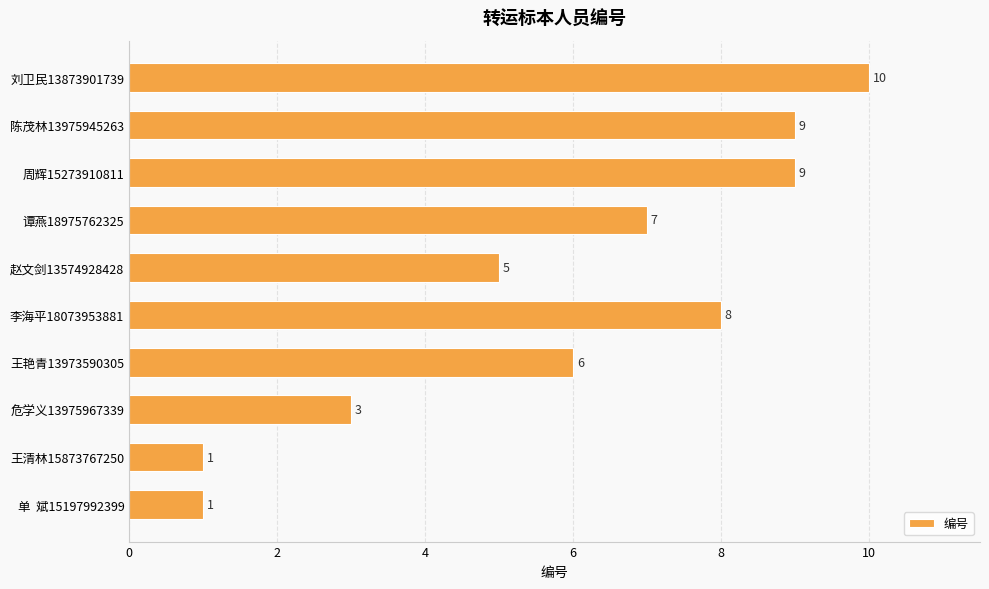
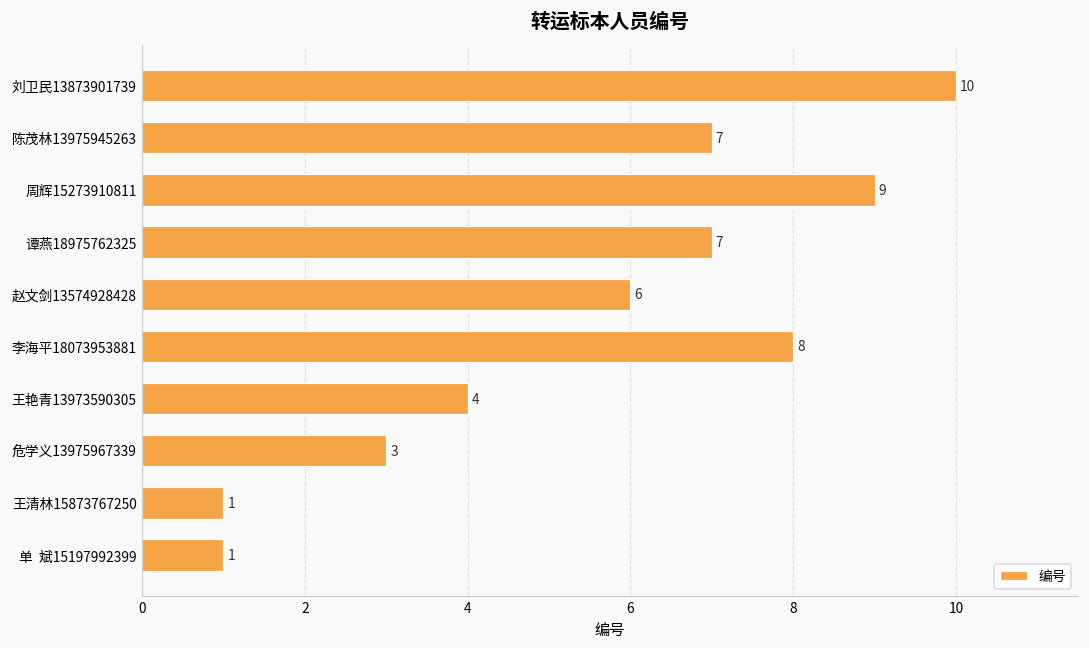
陈茂林13975945263: 9 -> 7
赵文剑13574928428: 5 -> 6
王艳青13973590305: 6 -> 4
